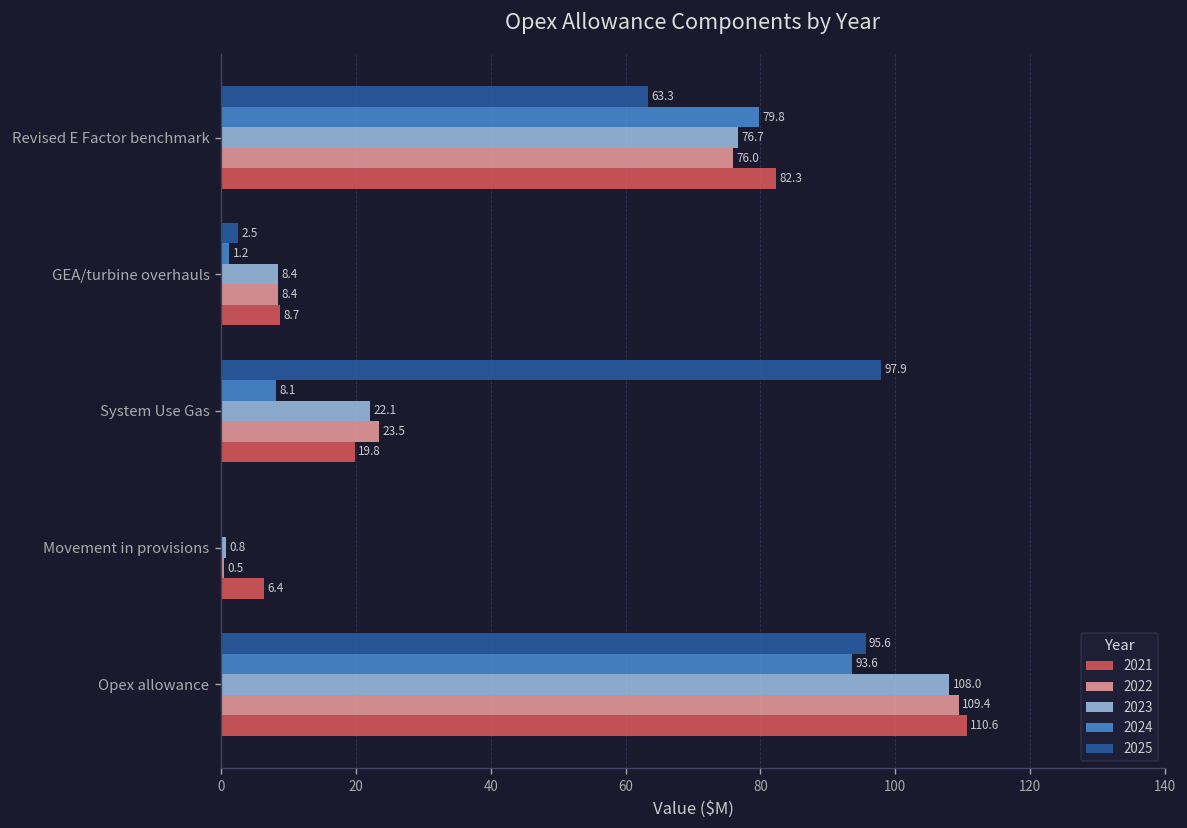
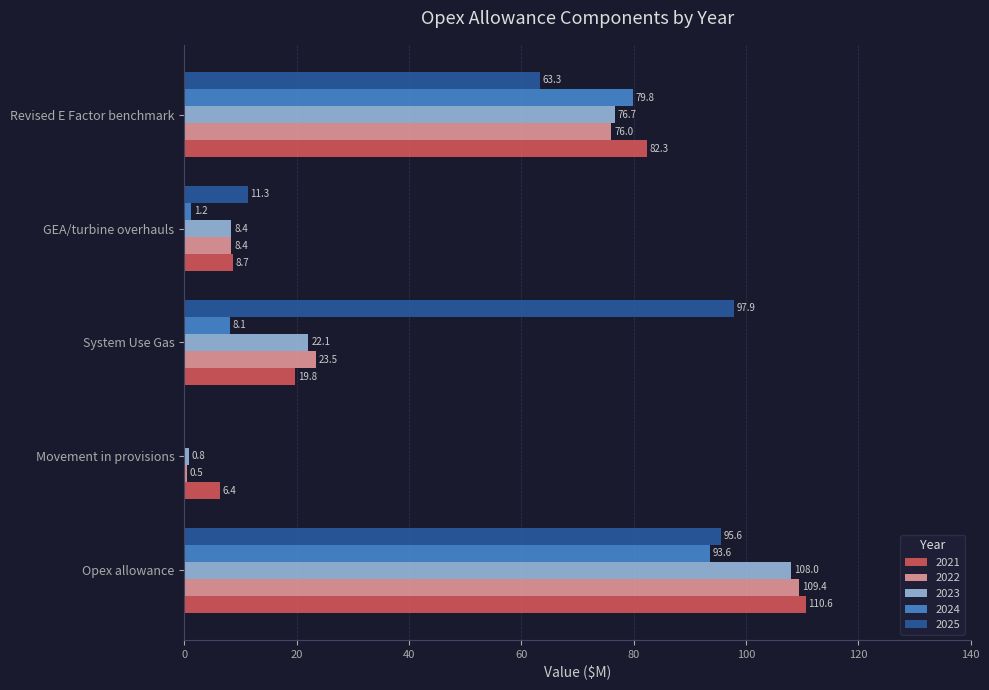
2025, GEA/turbine overhauls: 2.5 -> 11.3
